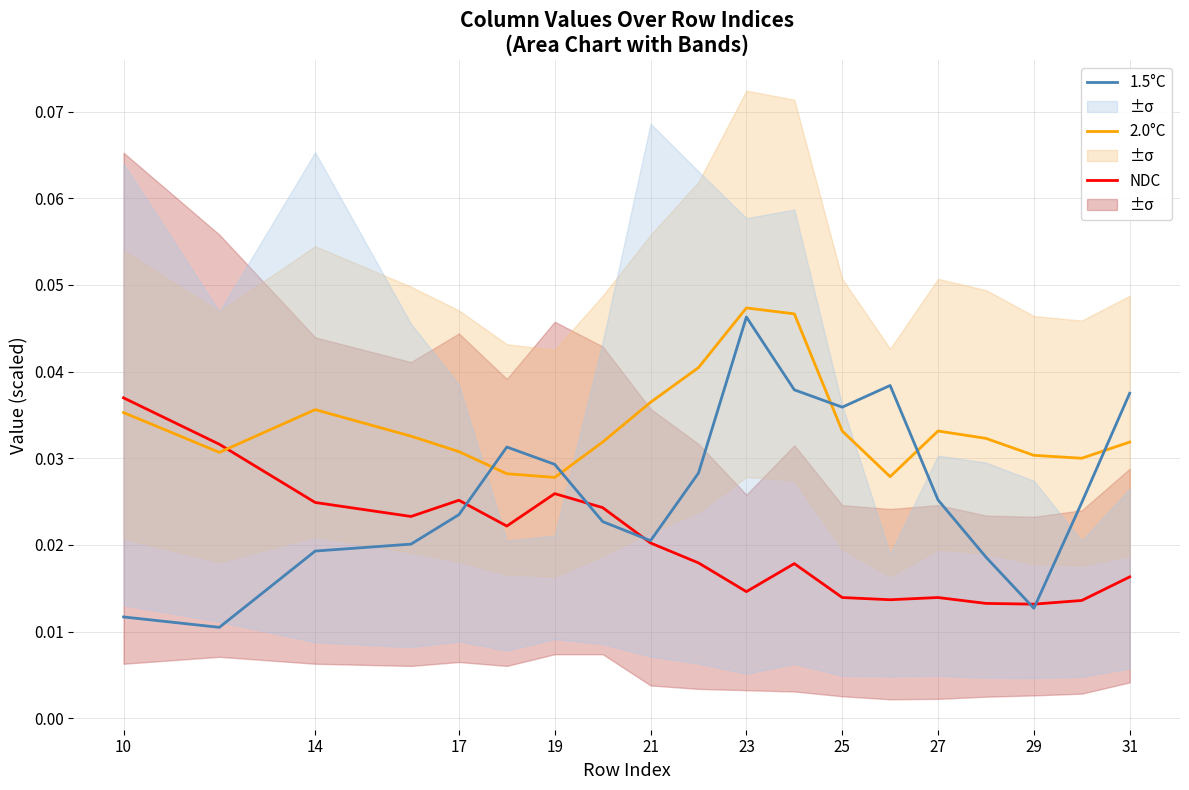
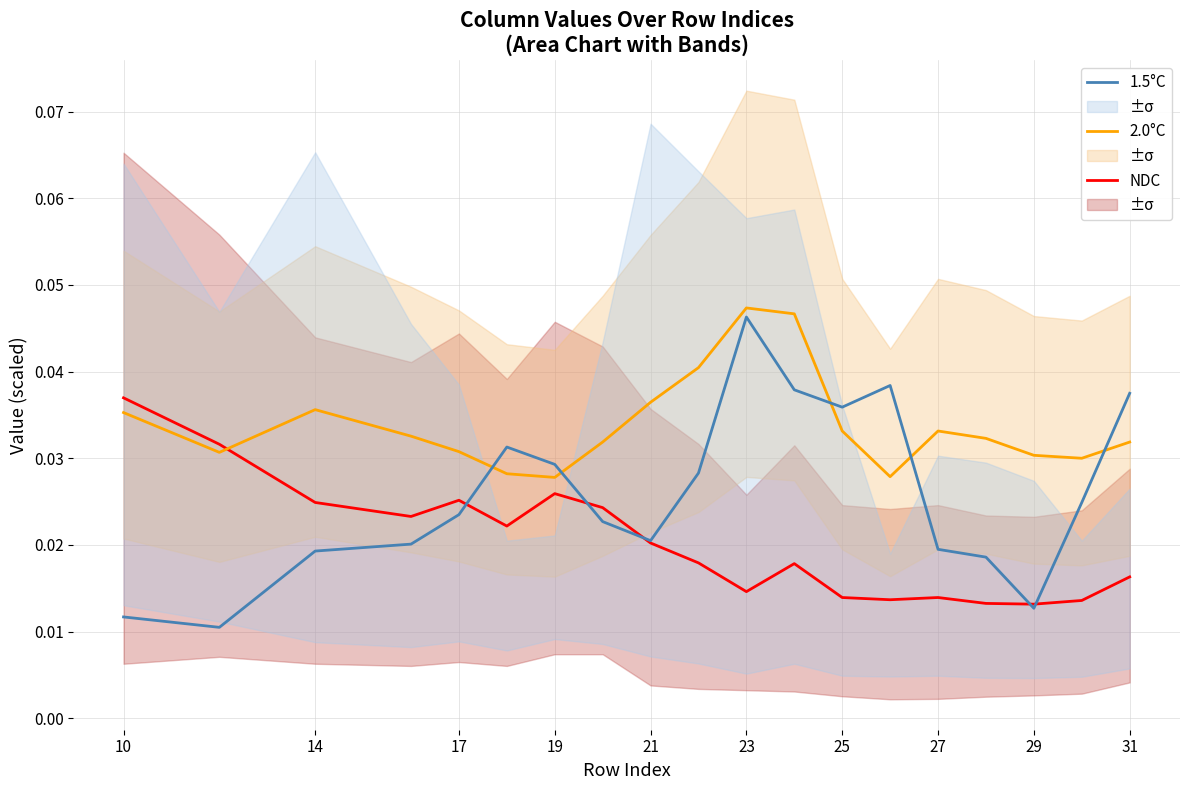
1.5°C, 27: 0.025 -> 0.020
